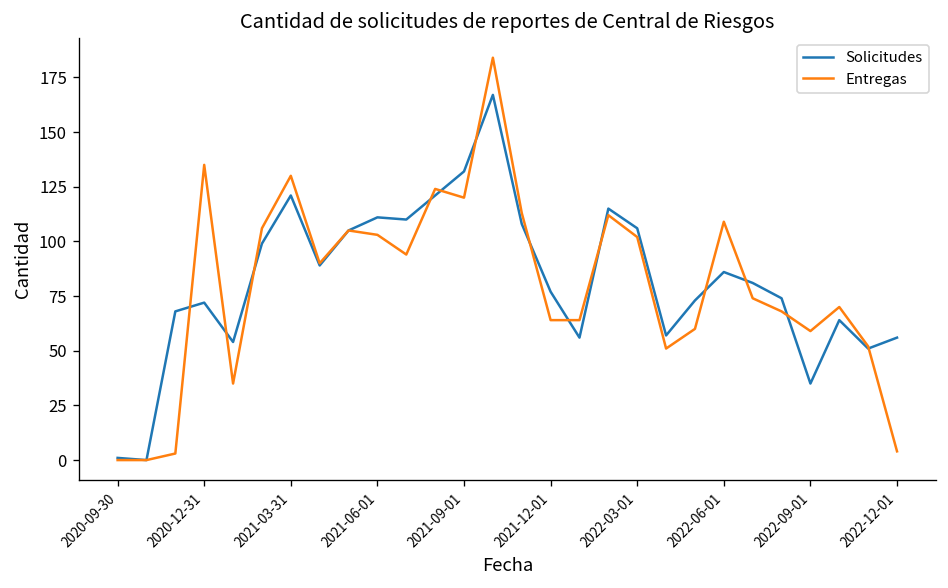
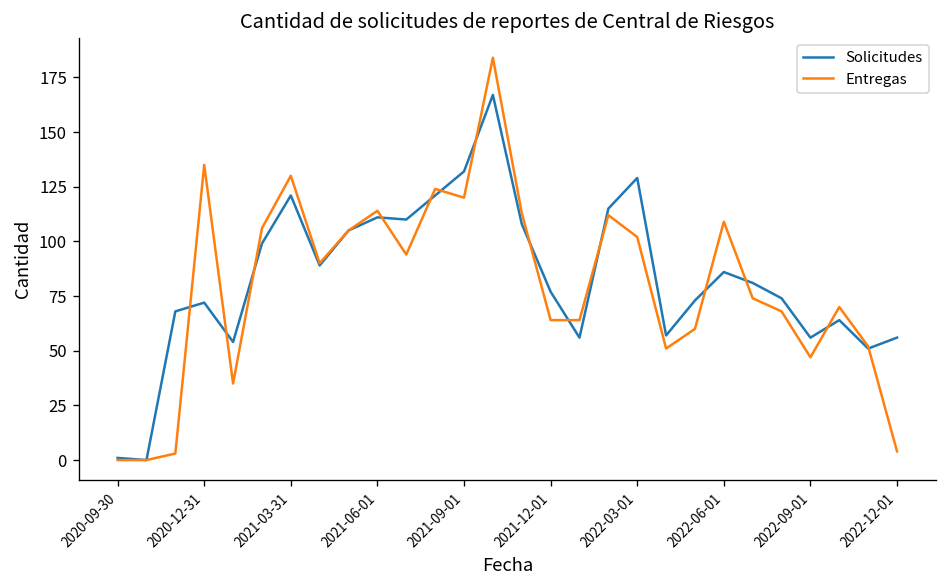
Entregas, 2021-06-01: 103 -> 114
Solicitudes, 2022-03-01: 106 -> 129
Solicitudes, 2022-09-01: 35 -> 56
Entregas, 2022-09-01: 59 -> 47
